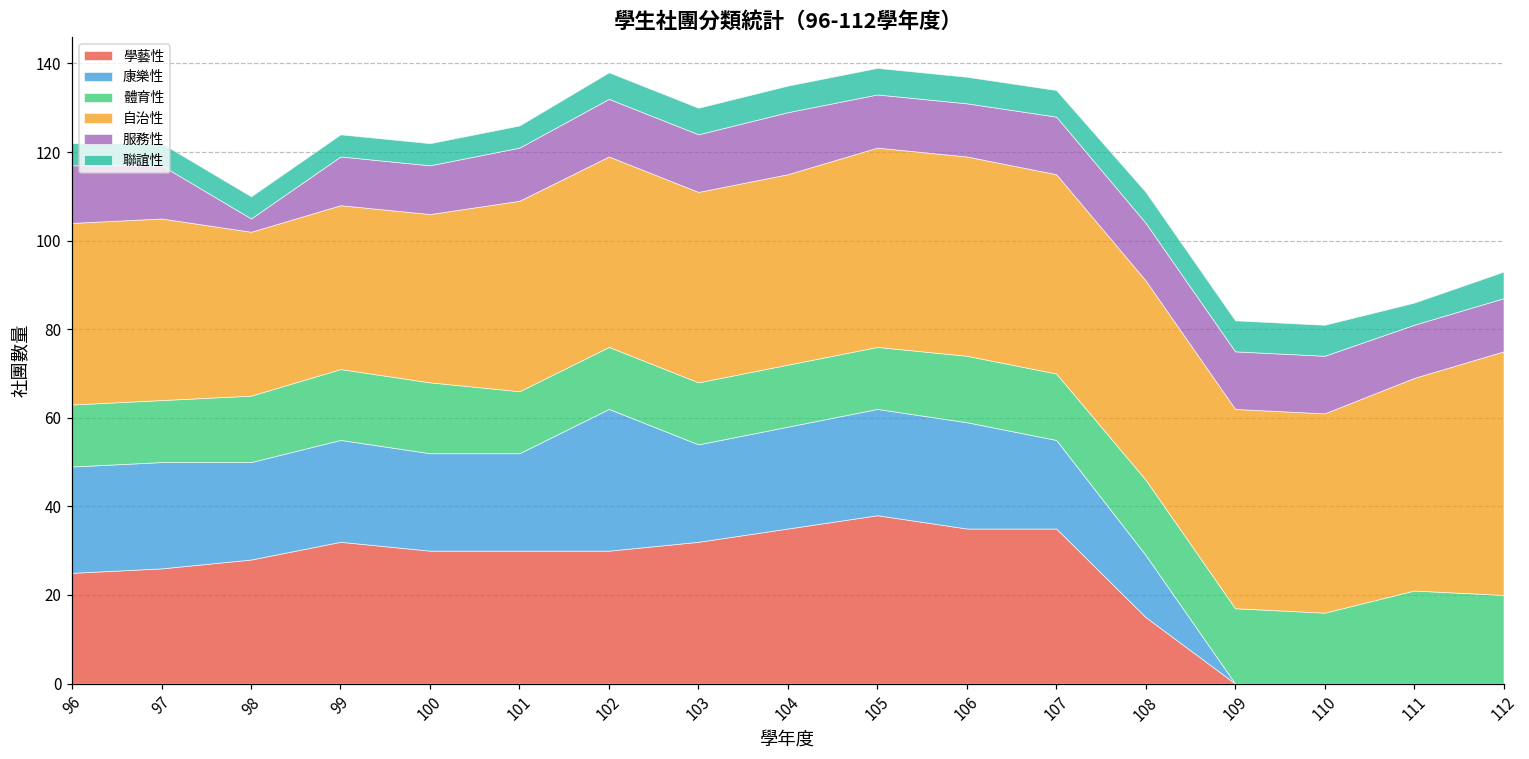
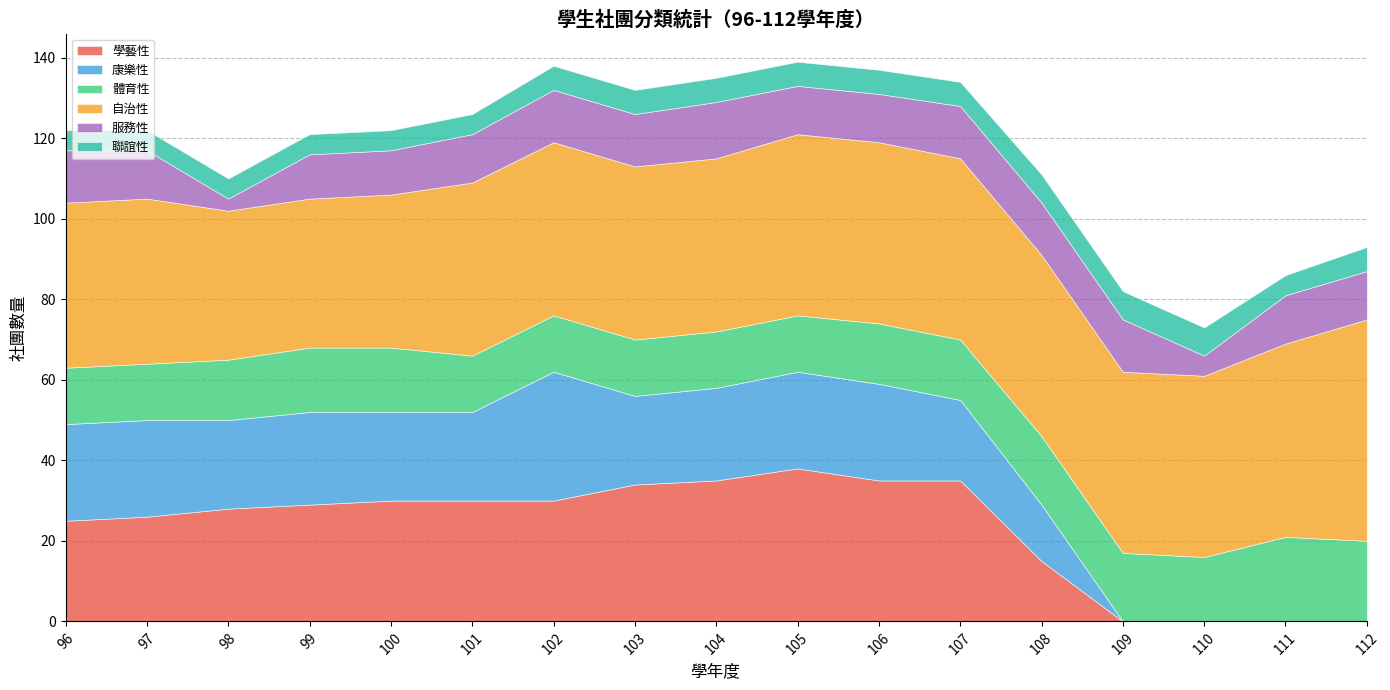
學藝性, 99: 32 -> 29
學藝性, 103: 32 -> 34
服務性, 110: 13 -> 5
